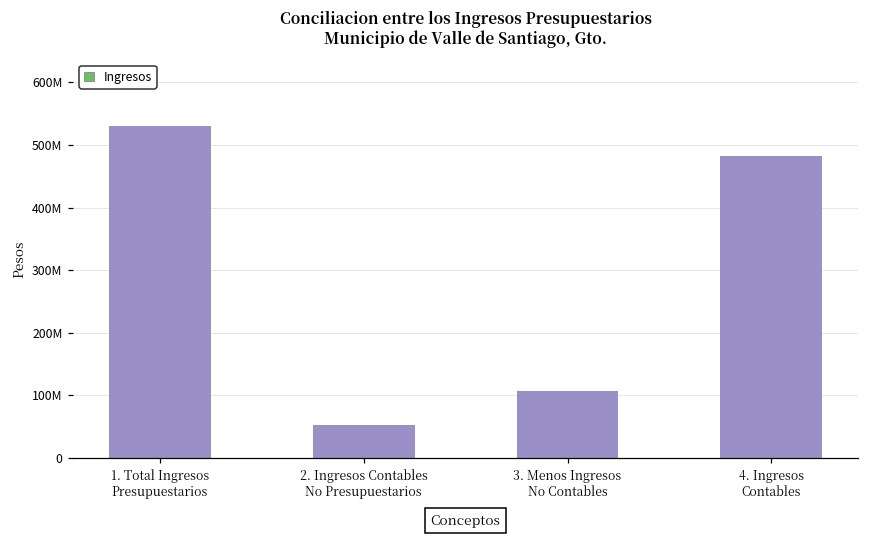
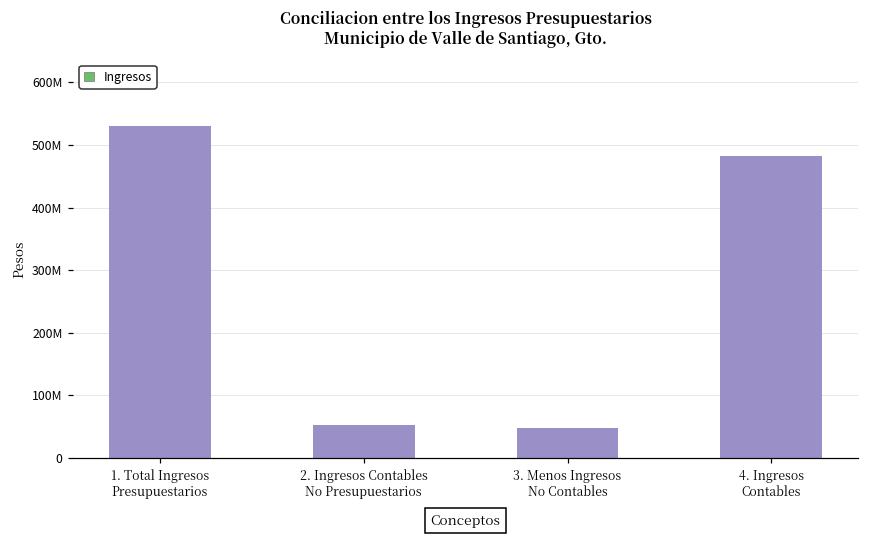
3. Menos Ingresos No Contables: 110000000 -> 50000000
